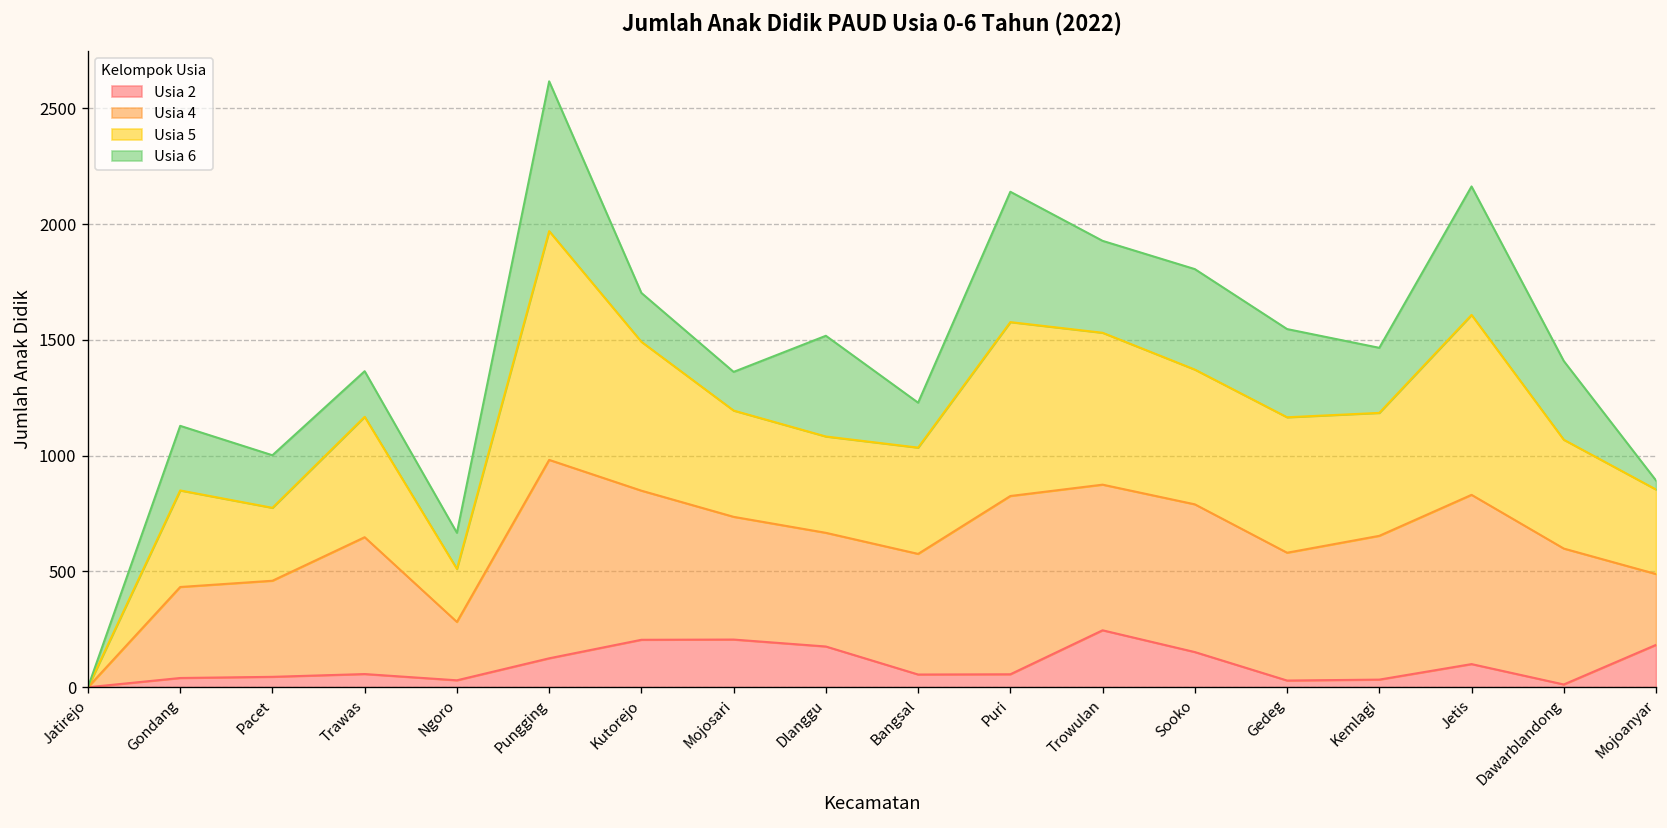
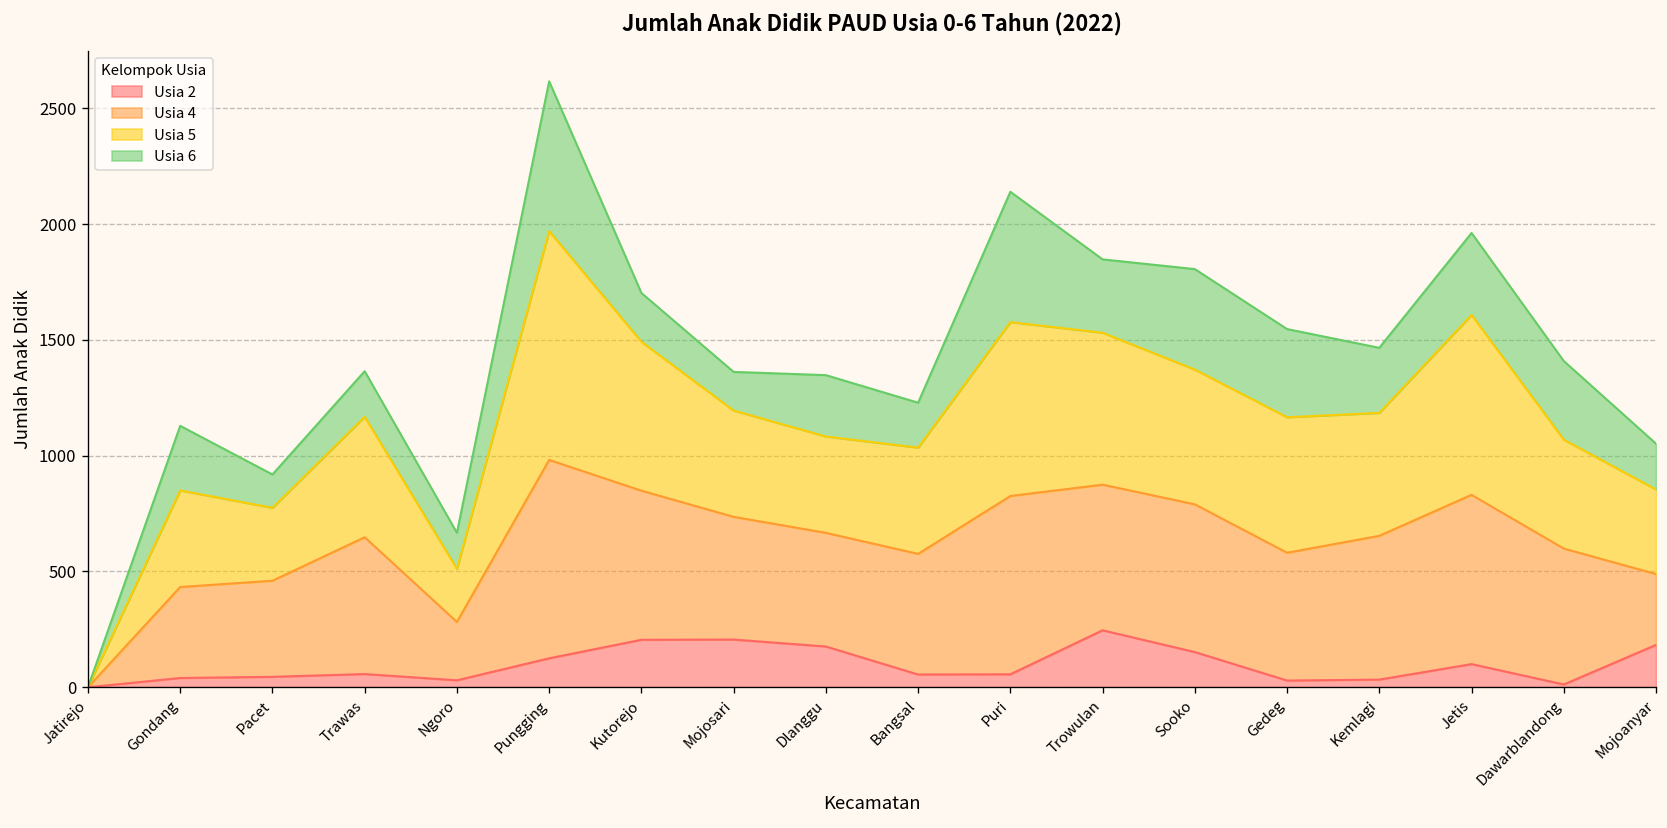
Usia 6, Pacet: 230 -> 140
Usia 6, Dlanggu: 440 -> 270
Usia 6, Trowulan: 400 -> 320
Usia 6, Jetis: 560 -> 350
Usia 6, Mojoanyar: 40 -> 200
